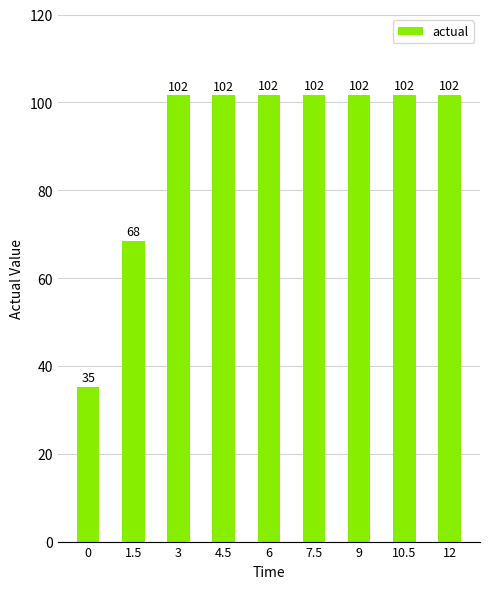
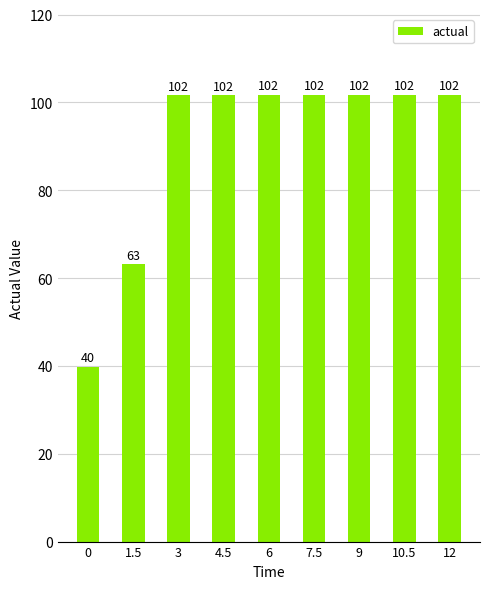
0: 35 -> 40
1.5: 68 -> 63
